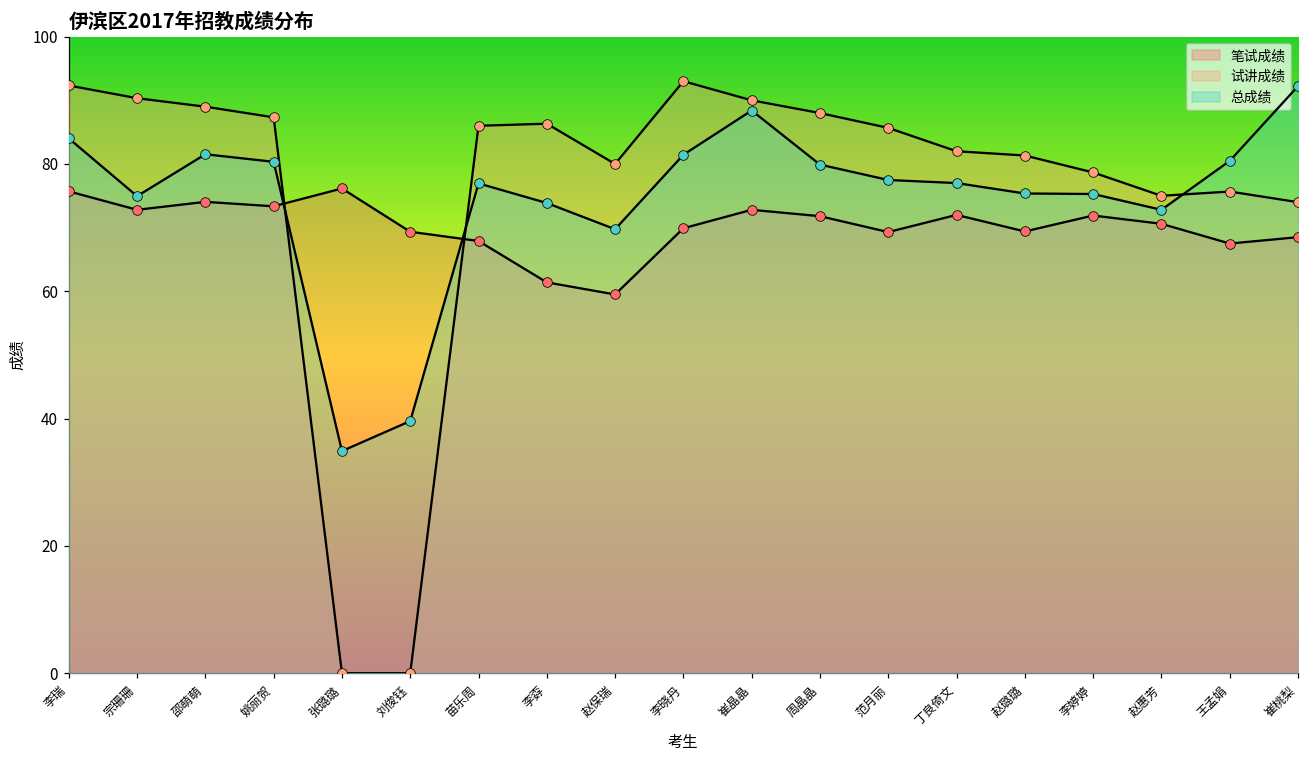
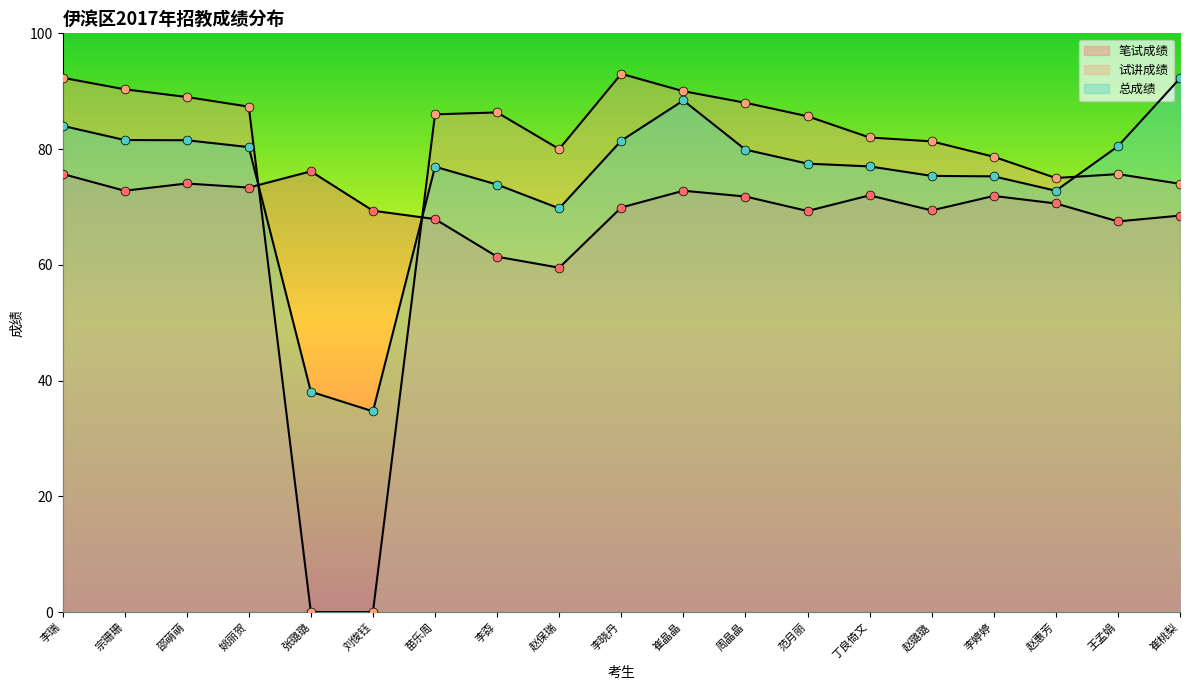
总成绩, 宗珊珊: 75 -> 82
总成绩, 张璐璐: 35 -> 38
总成绩, 刘俊钰: 40 -> 35
